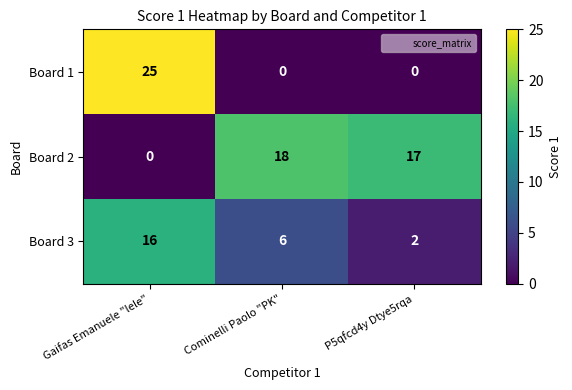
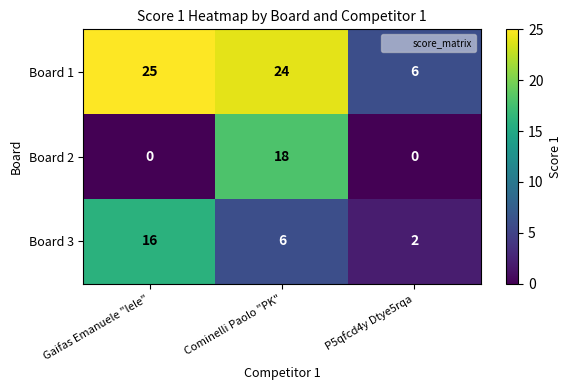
Board 1, Cominelli Paolo "PK": 0 -> 24
Board 1, P5qfcd4y Dtye5rqa: 0 -> 6
Board 2, P5qfcd4y Dtye5rqa: 17 -> 0
